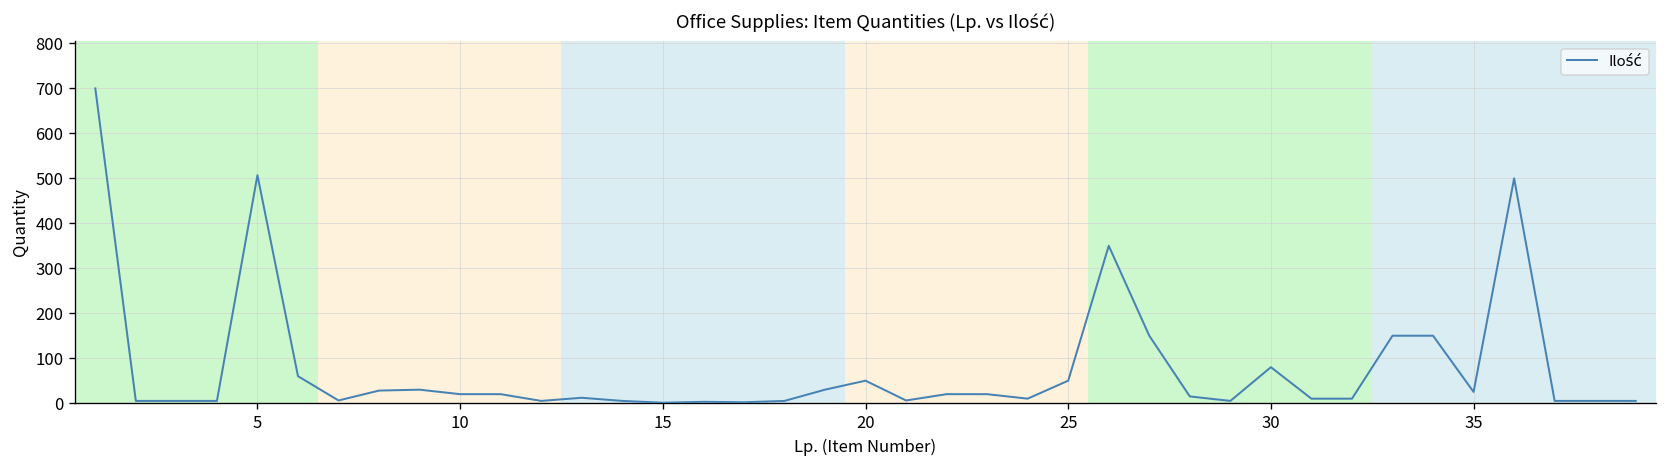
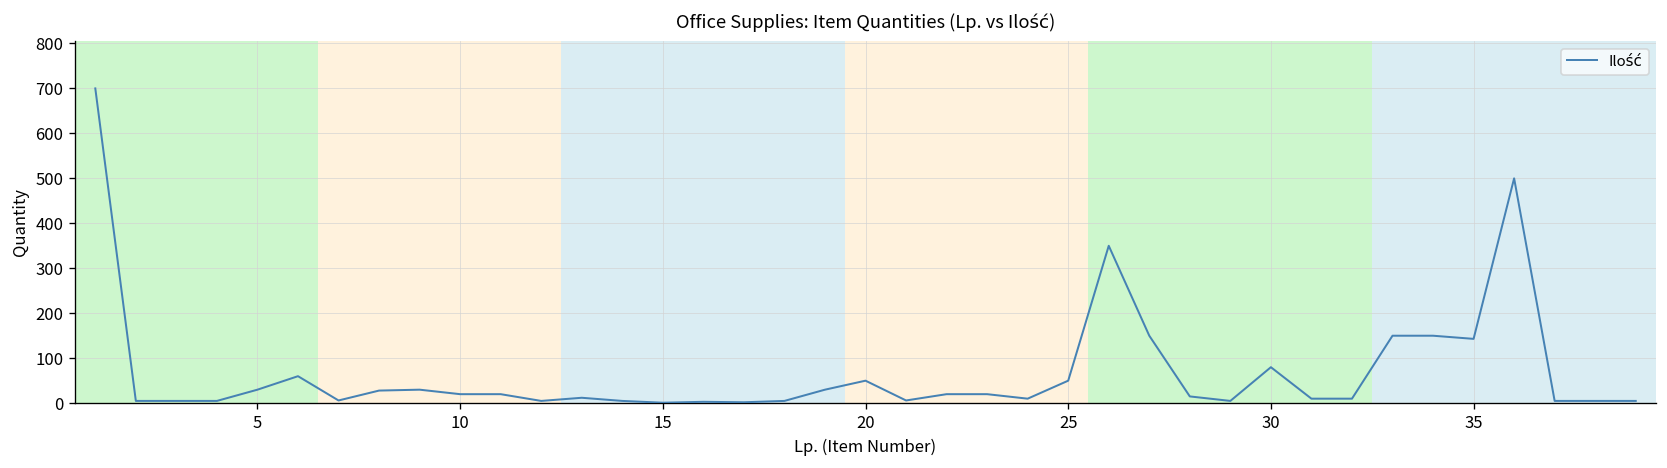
5: 510 -> 30
35: 30 -> 140
